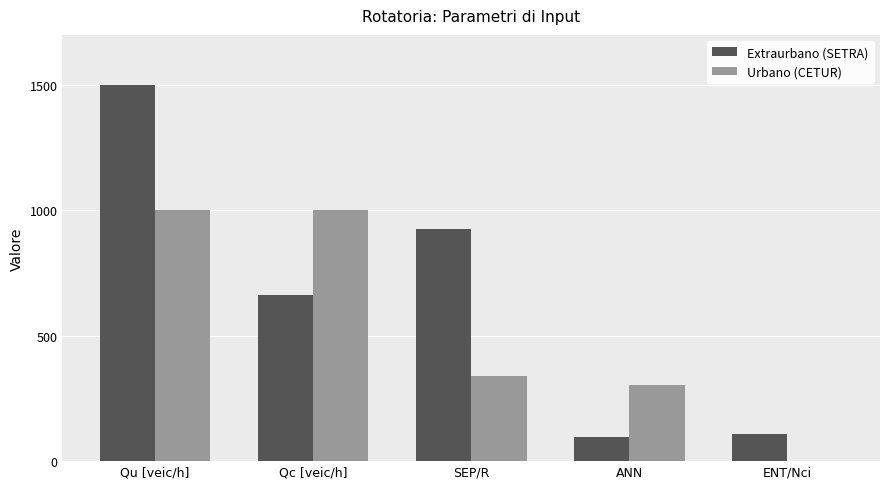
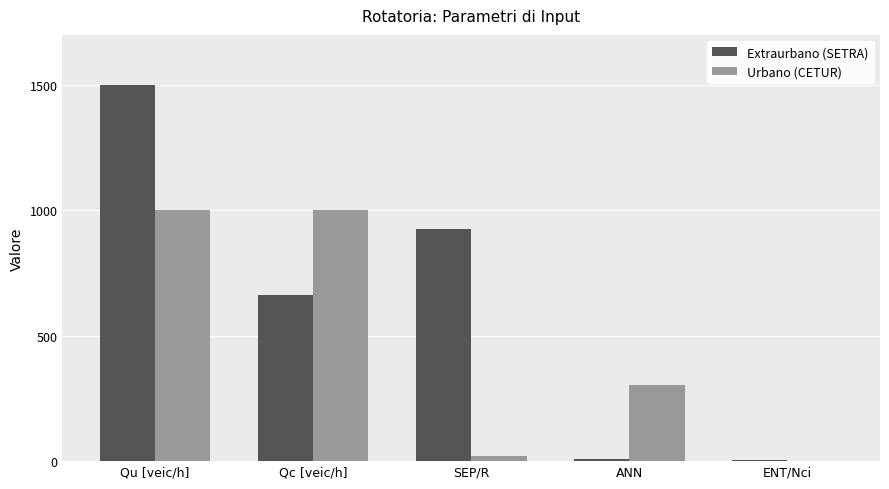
Urbano (CETUR), SEP/R: 340 -> 20
Extraurbano (SETRA), ANN: 100 -> 10
Extraurbano (SETRA), ENT/Nci: 110 -> 10
